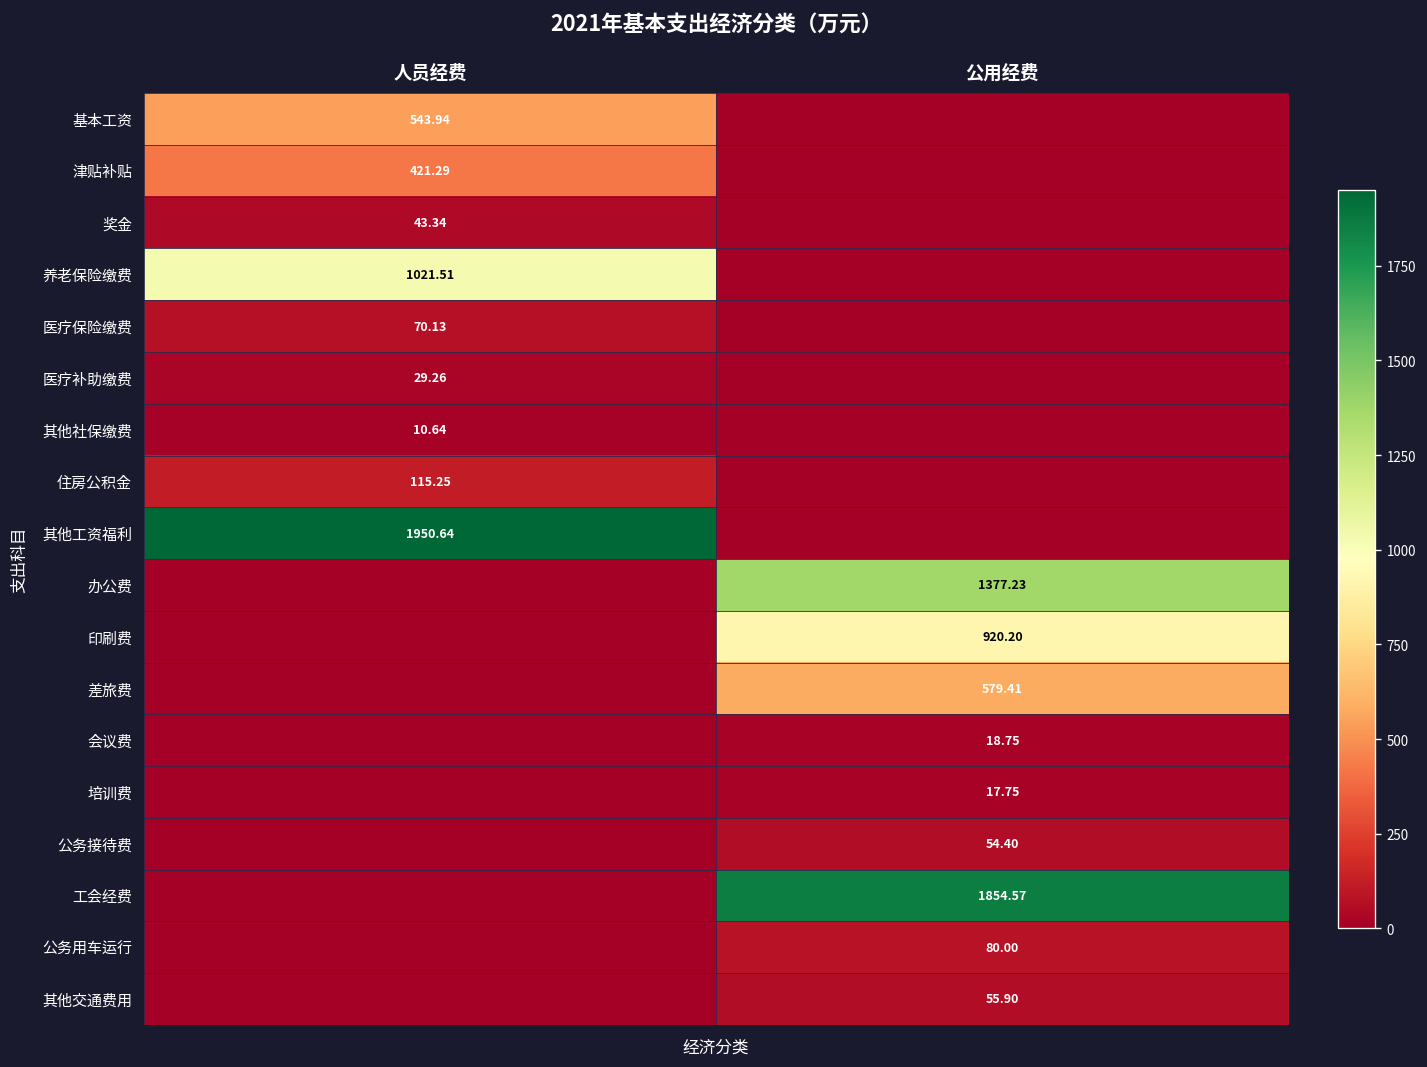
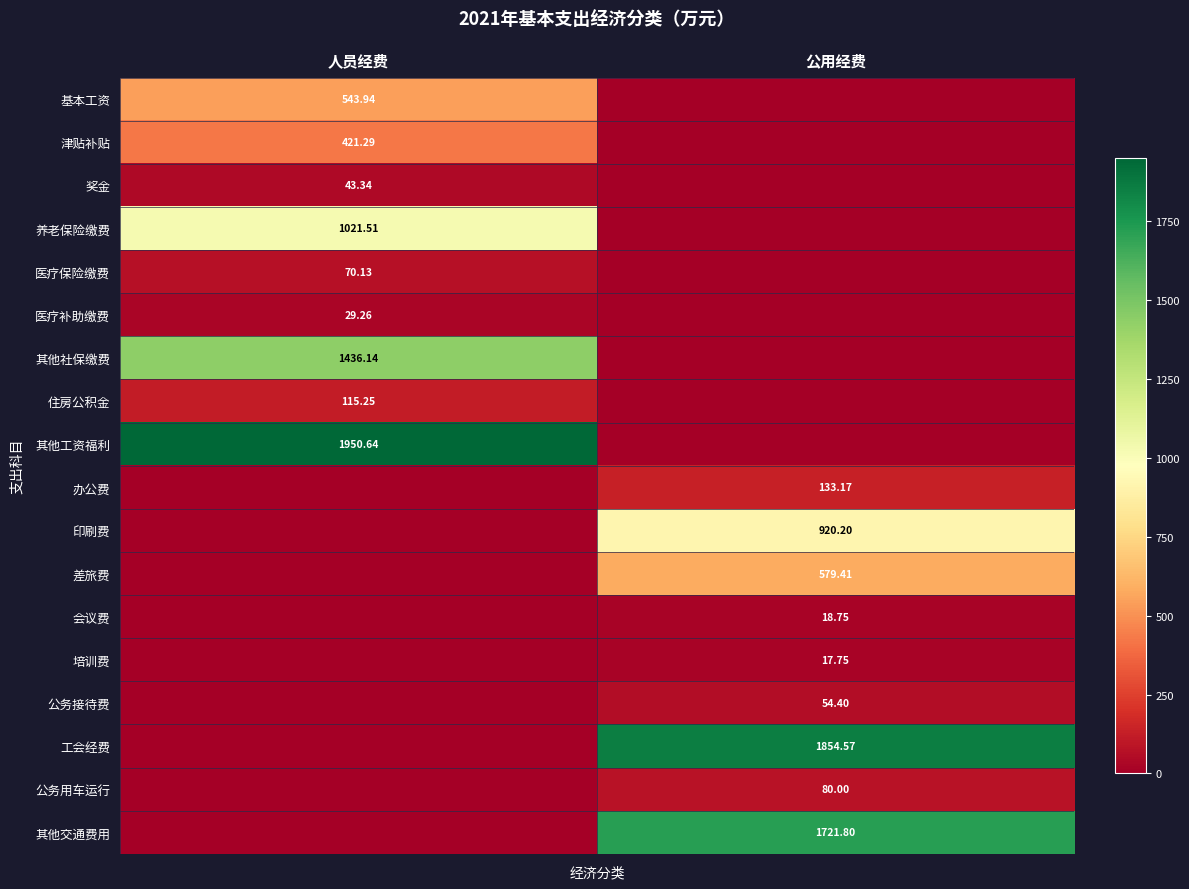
其他社保缴费, 人员经费: 10.64 -> 1436.14
办公费, 公用经费: 1377.23 -> 133.17
其他交通费用, 公用经费: 55.90 -> 1721.80
